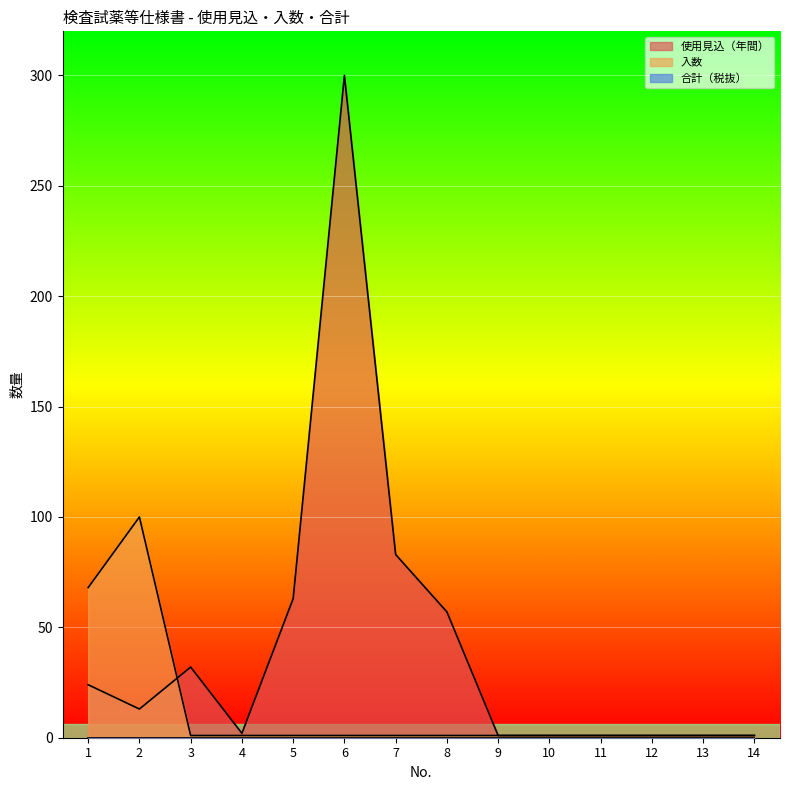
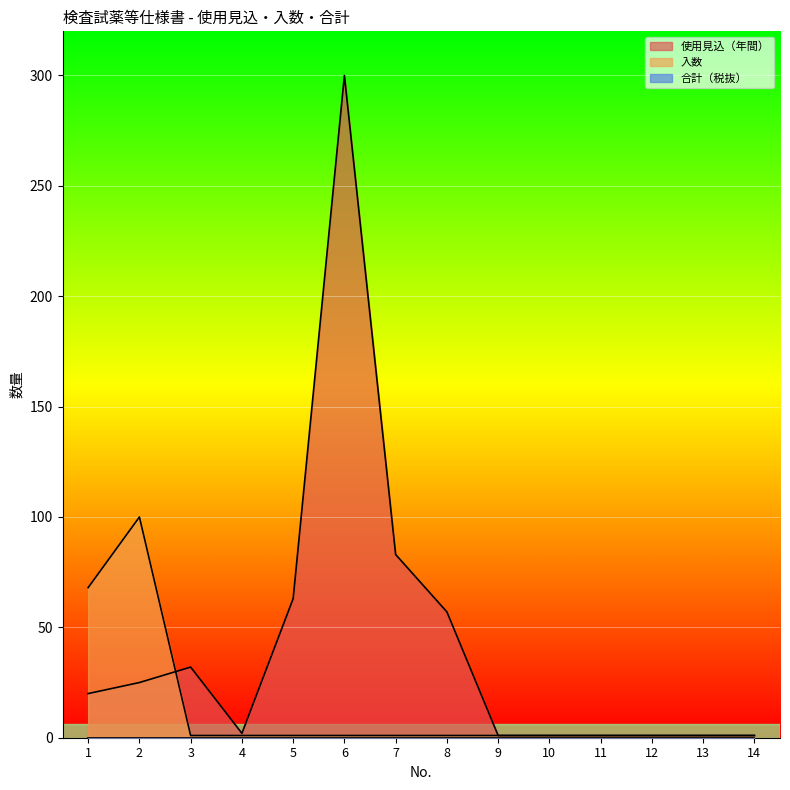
使用見込（年間）, 1: 24 -> 20
使用見込（年間）, 2: 13 -> 25
